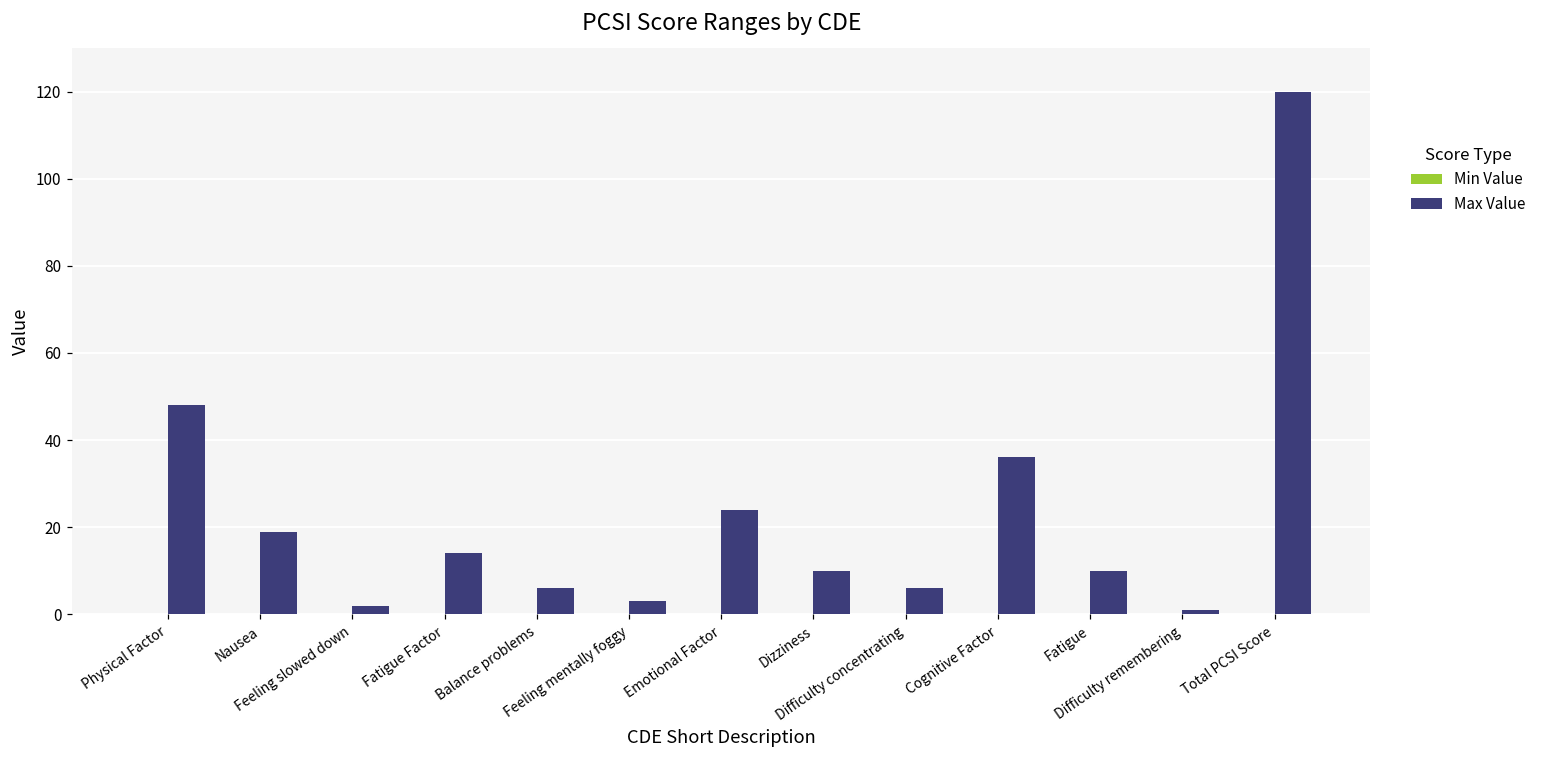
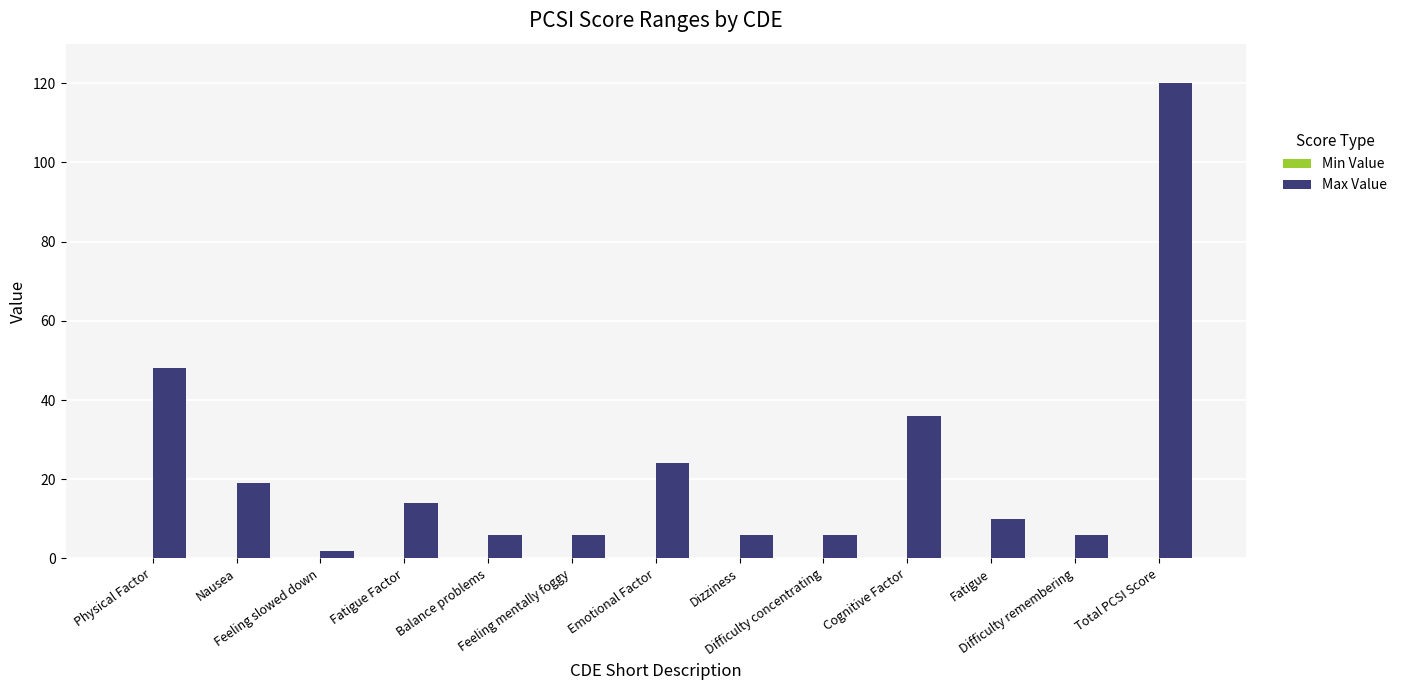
Max Value, Feeling mentally foggy: 3 -> 6
Max Value, Dizziness: 10 -> 6
Max Value, Difficulty remembering: 1 -> 6
